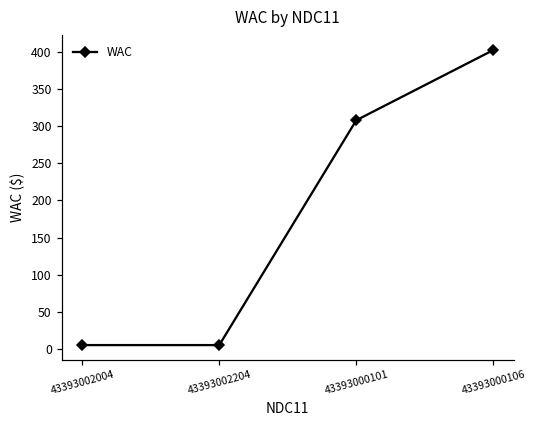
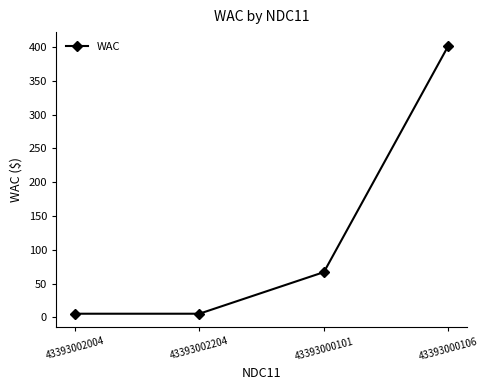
43393000101: 310 -> 70
